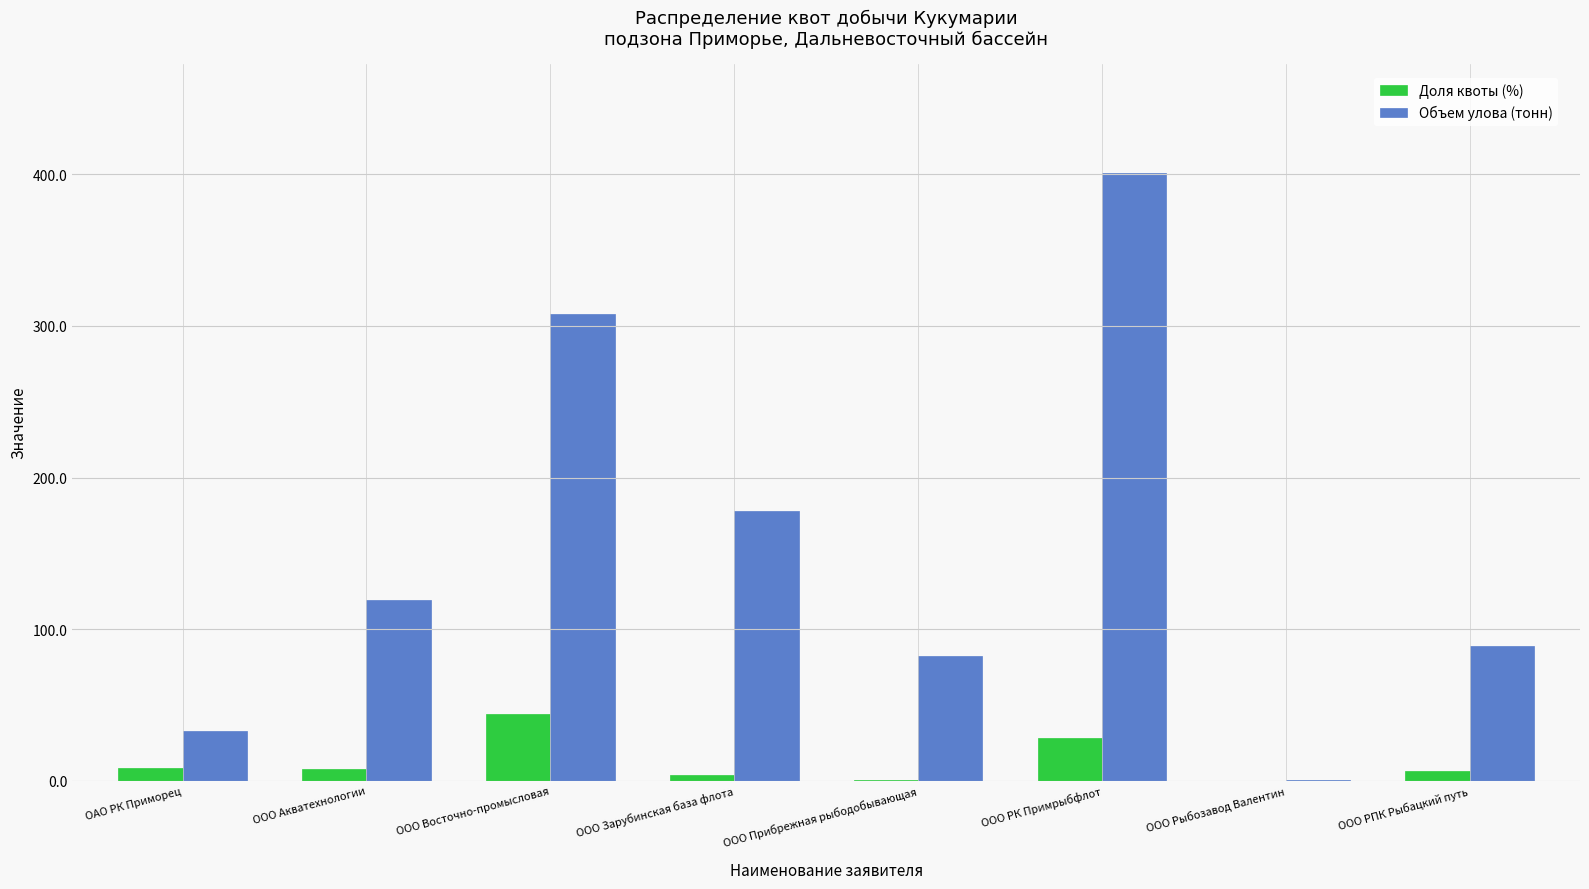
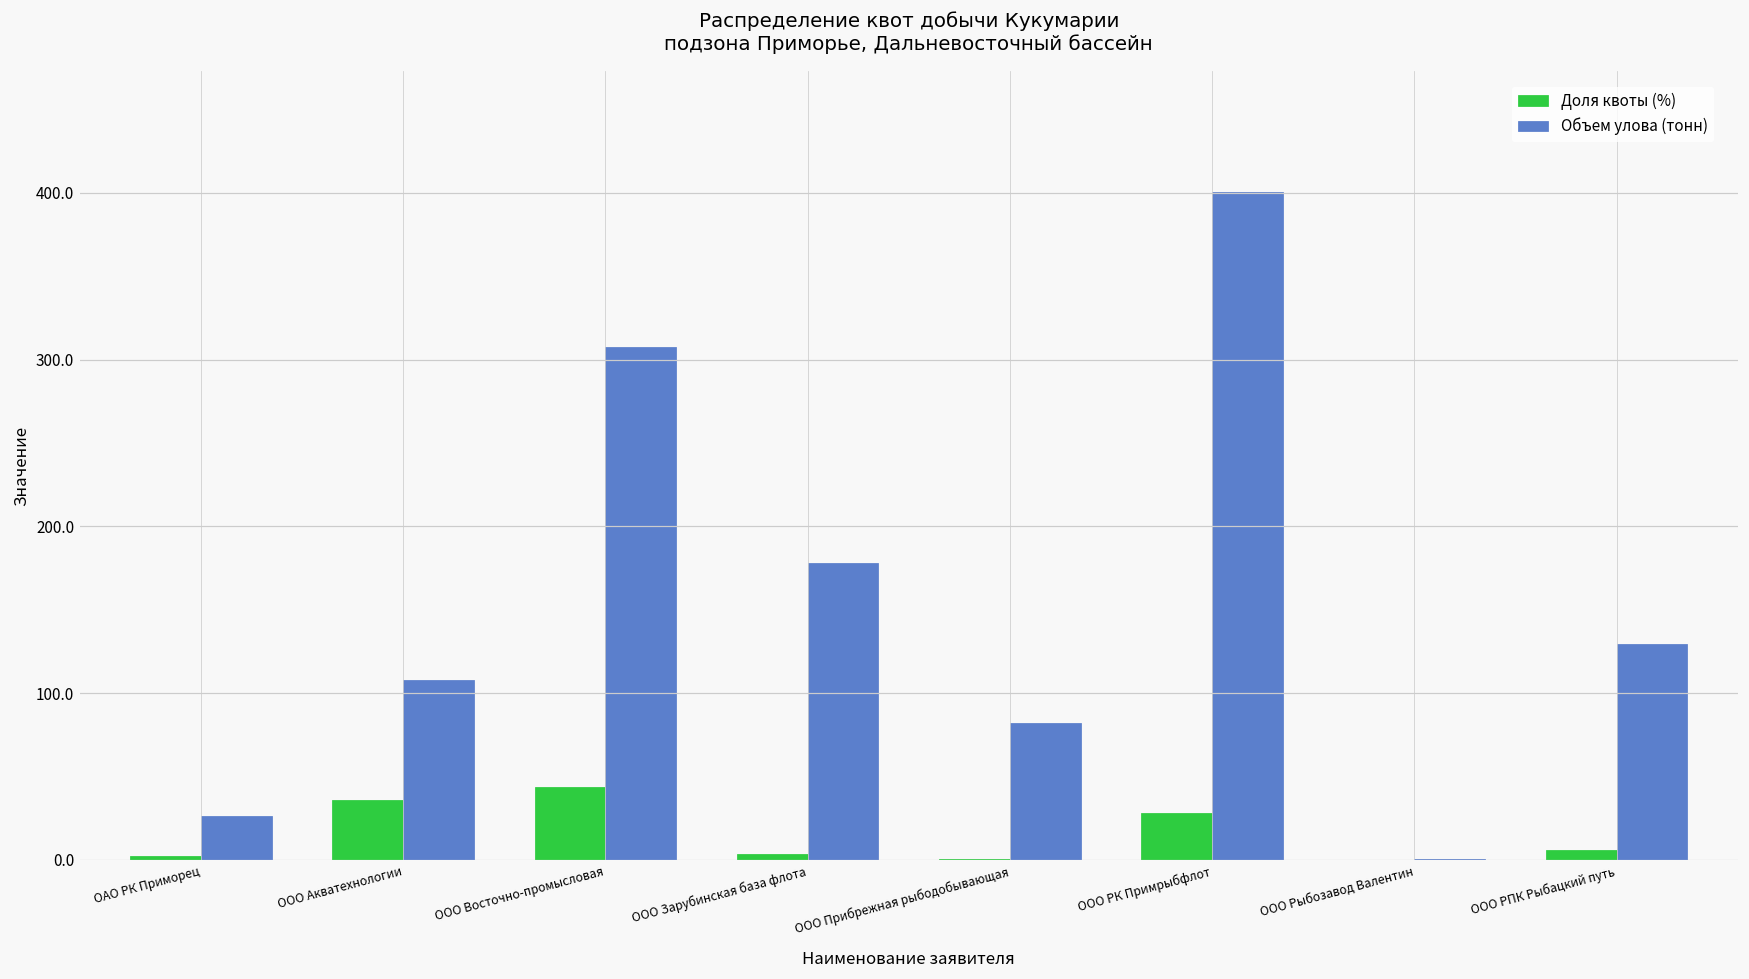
Доля квоты (%), ОАО РК Приморец: 8 -> 2
Объем улова (тонн), ОАО РК Приморец: 33 -> 26
Доля квоты (%), ООО Акватехнологии: 8 -> 36
Объем улова (тонн), ООО Акватехнологии: 119 -> 108
Объем улова (тонн), ООО РПК Рыбацкий путь: 89 -> 129
